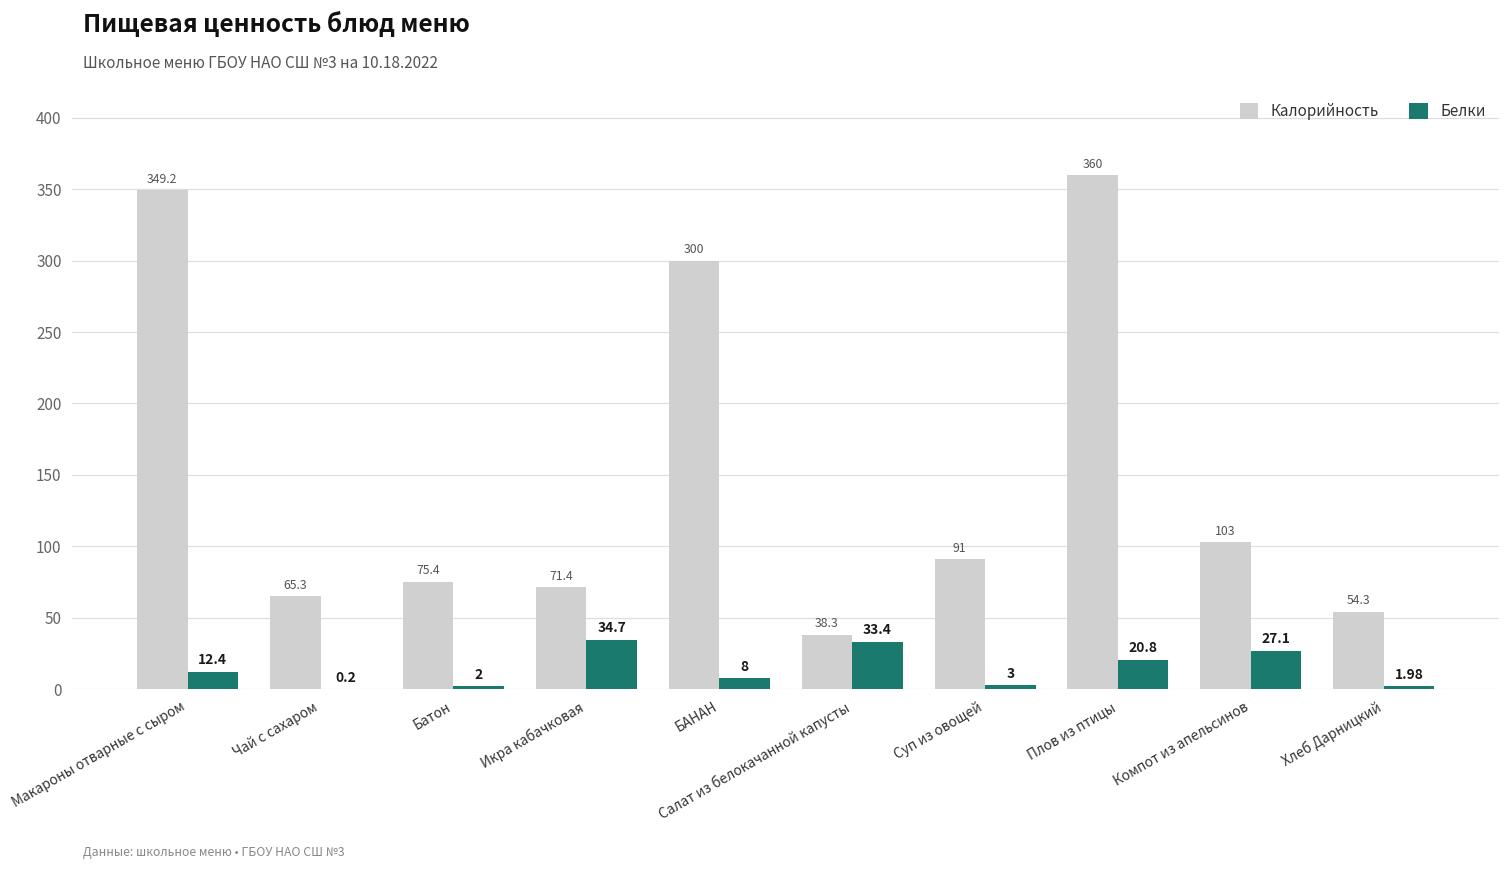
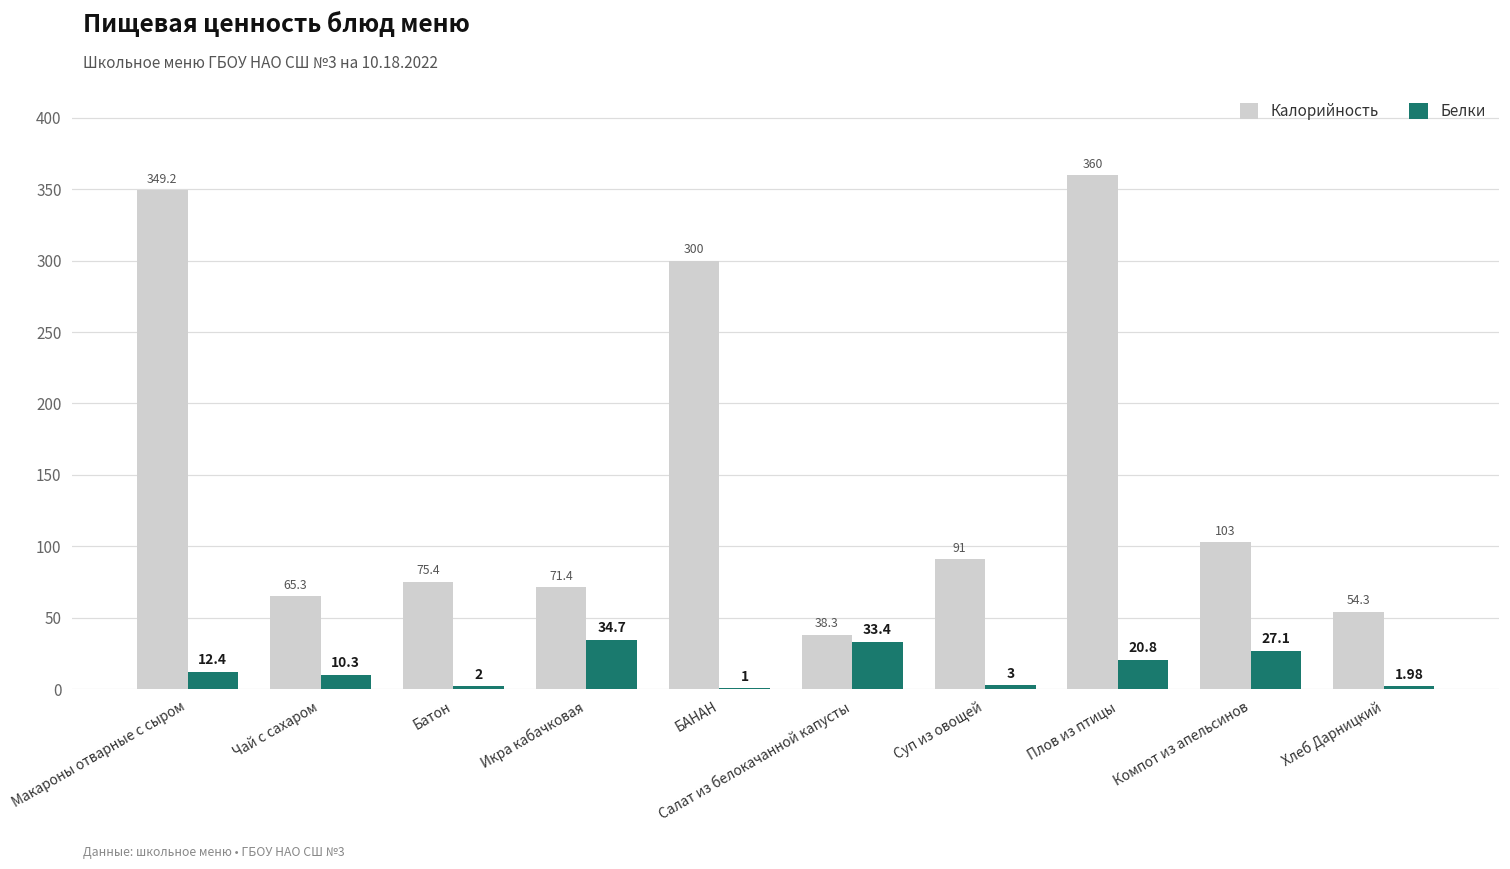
Белки, Чай с сахаром: 0.2 -> 10.3
Белки, БАНАН: 8 -> 1
